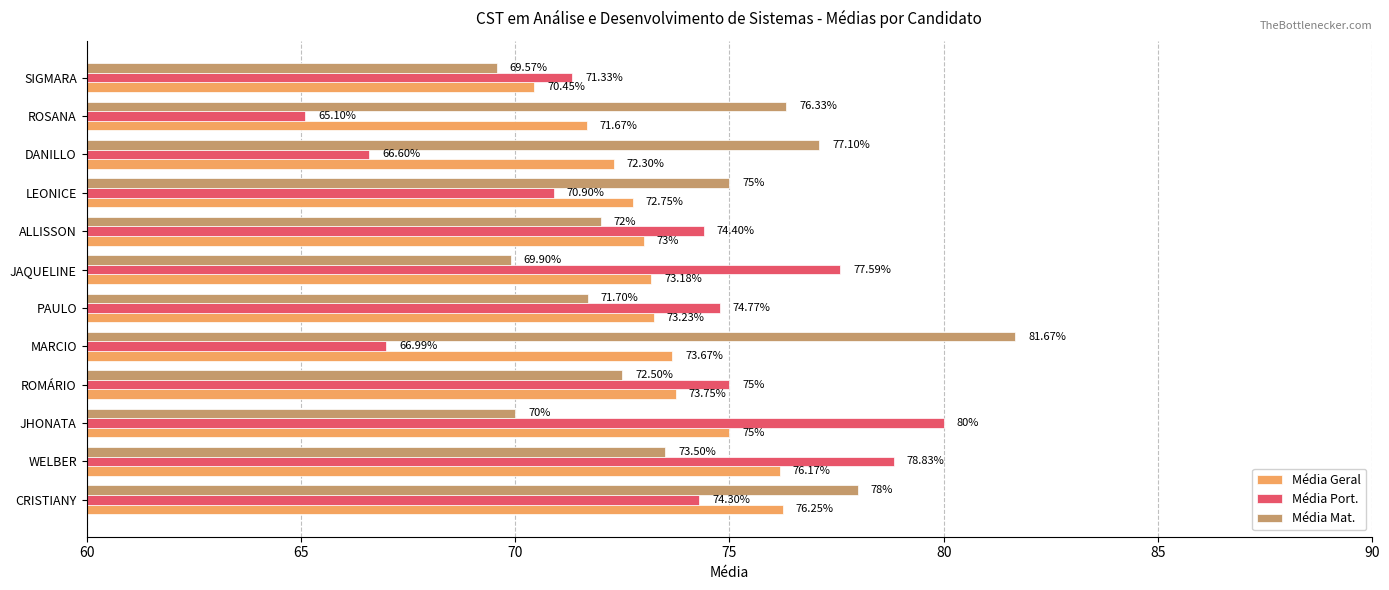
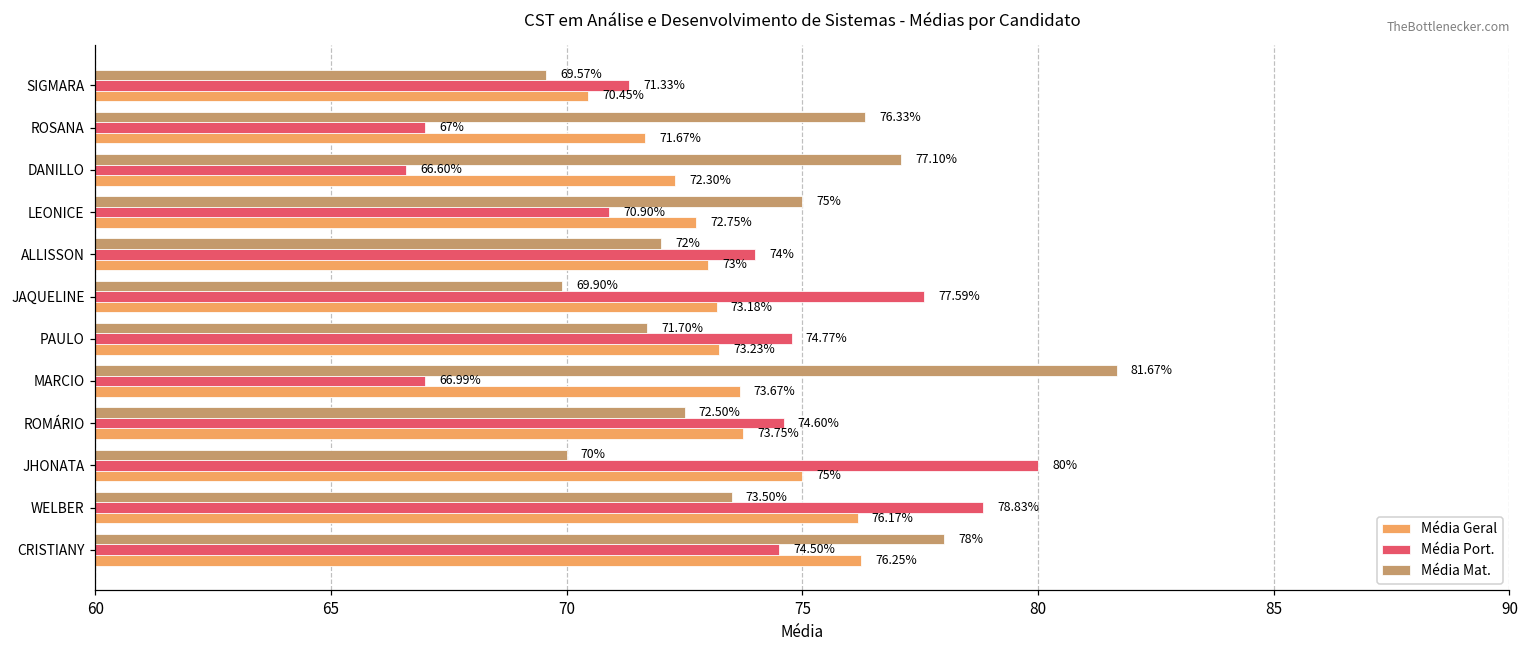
Média Port., ROSANA: 65.10% -> 67%
Média Port., ALLISSON: 74.40% -> 74%
Média Port., ROMÁRIO: 75% -> 74.60%
Média Port., CRISTIANY: 74.30% -> 74.50%
